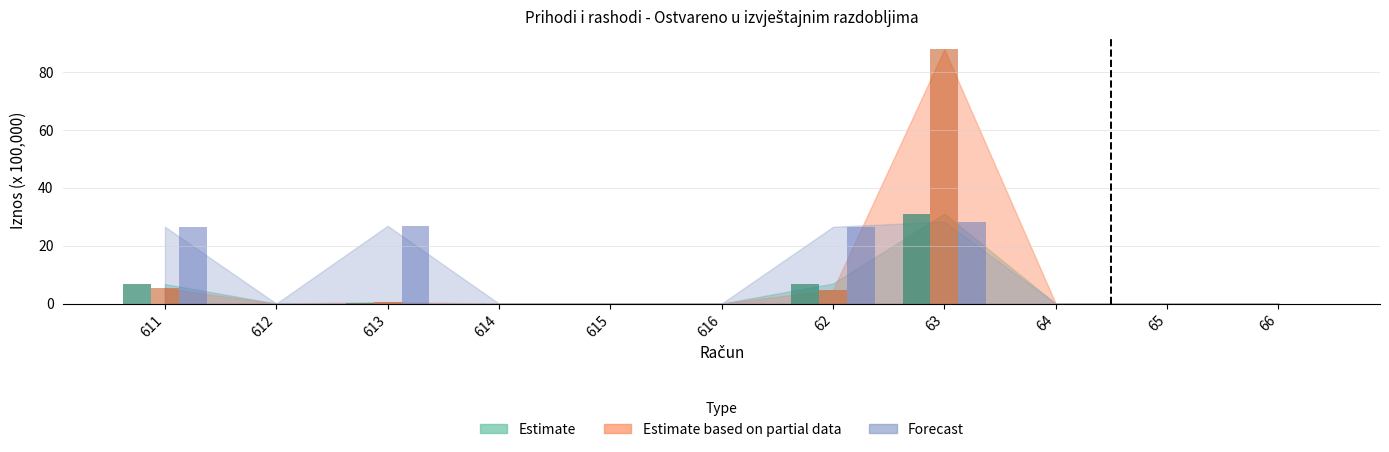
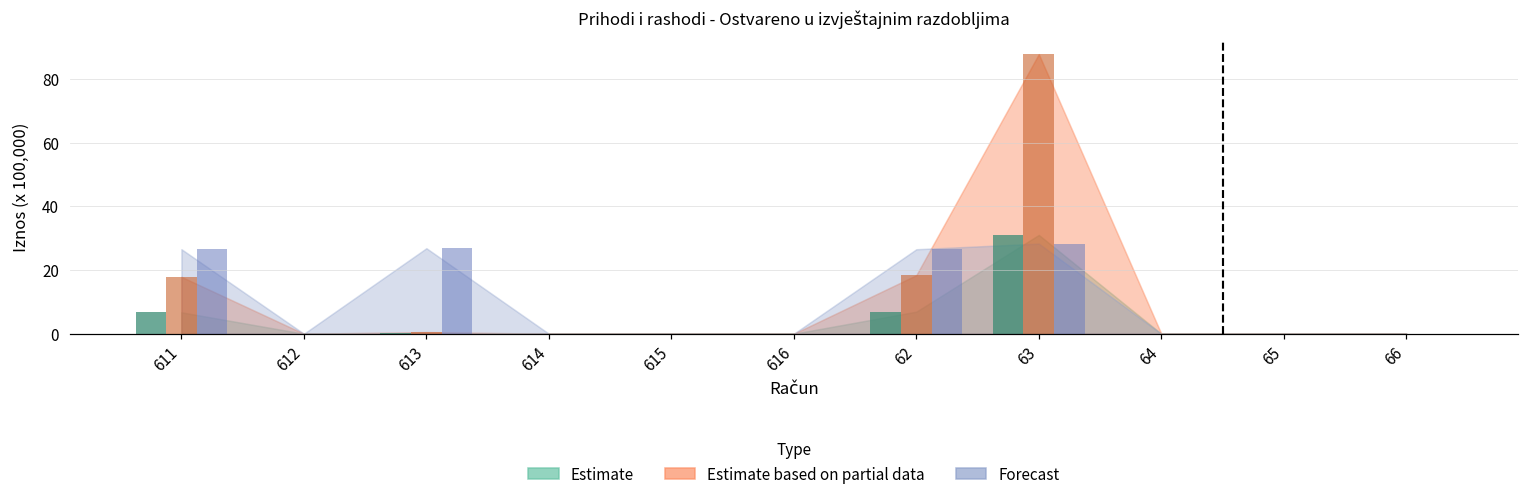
Estimate based on partial data, 611: 5 -> 18
Estimate based on partial data, 62: 5 -> 18
